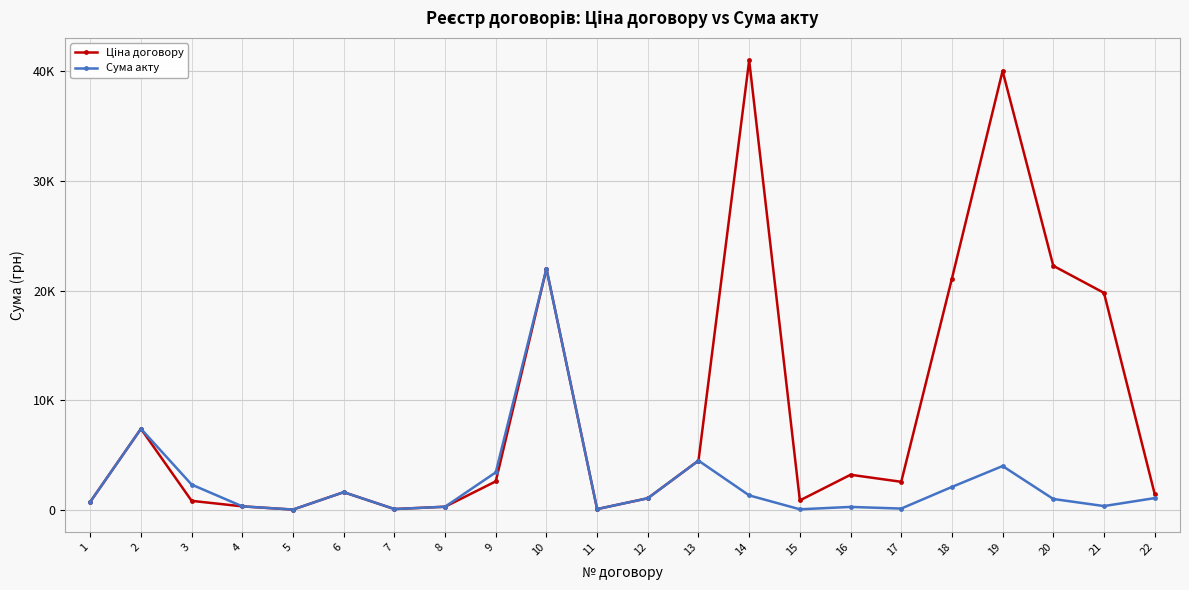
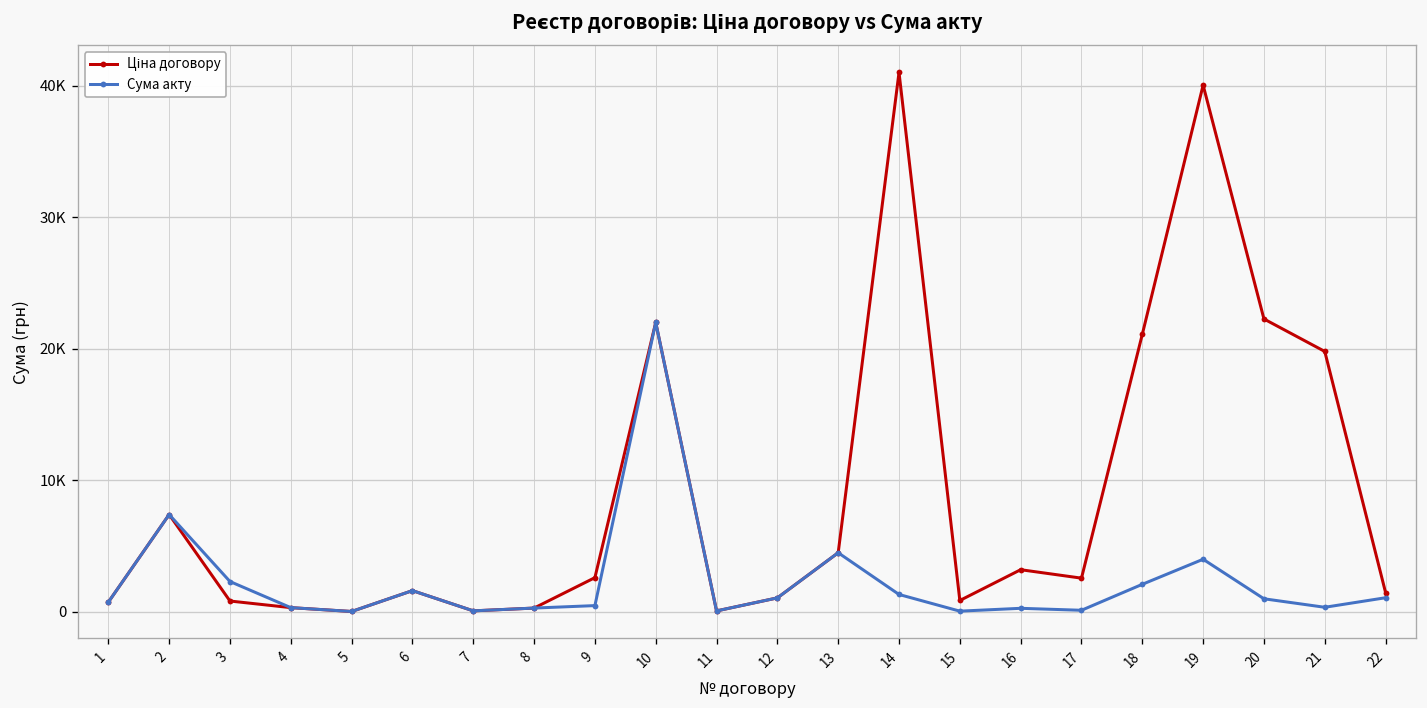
Сума акту, 9: 3400 -> 500
